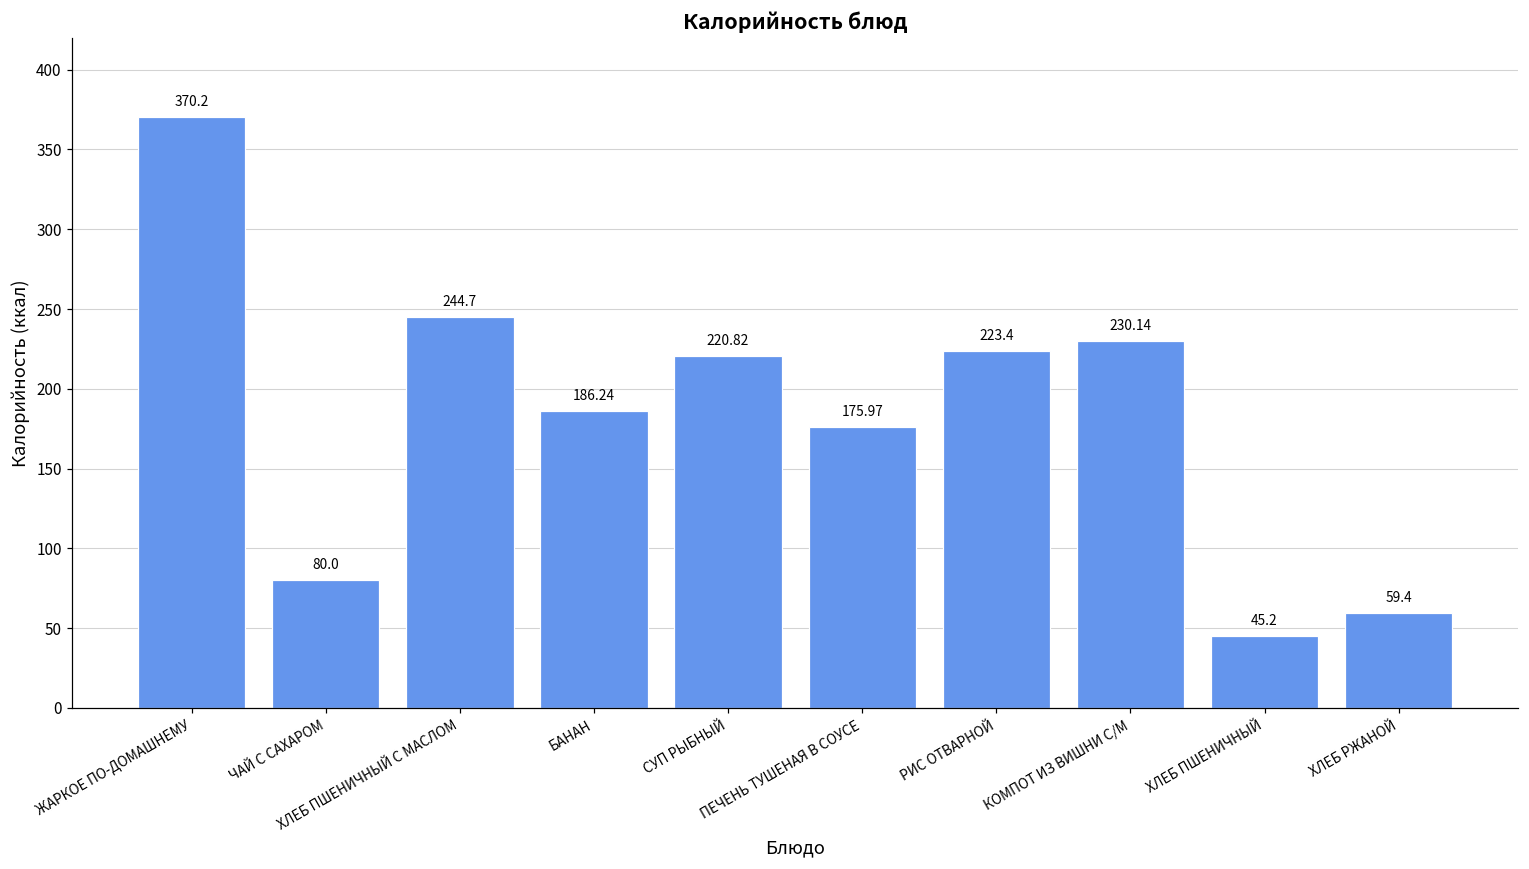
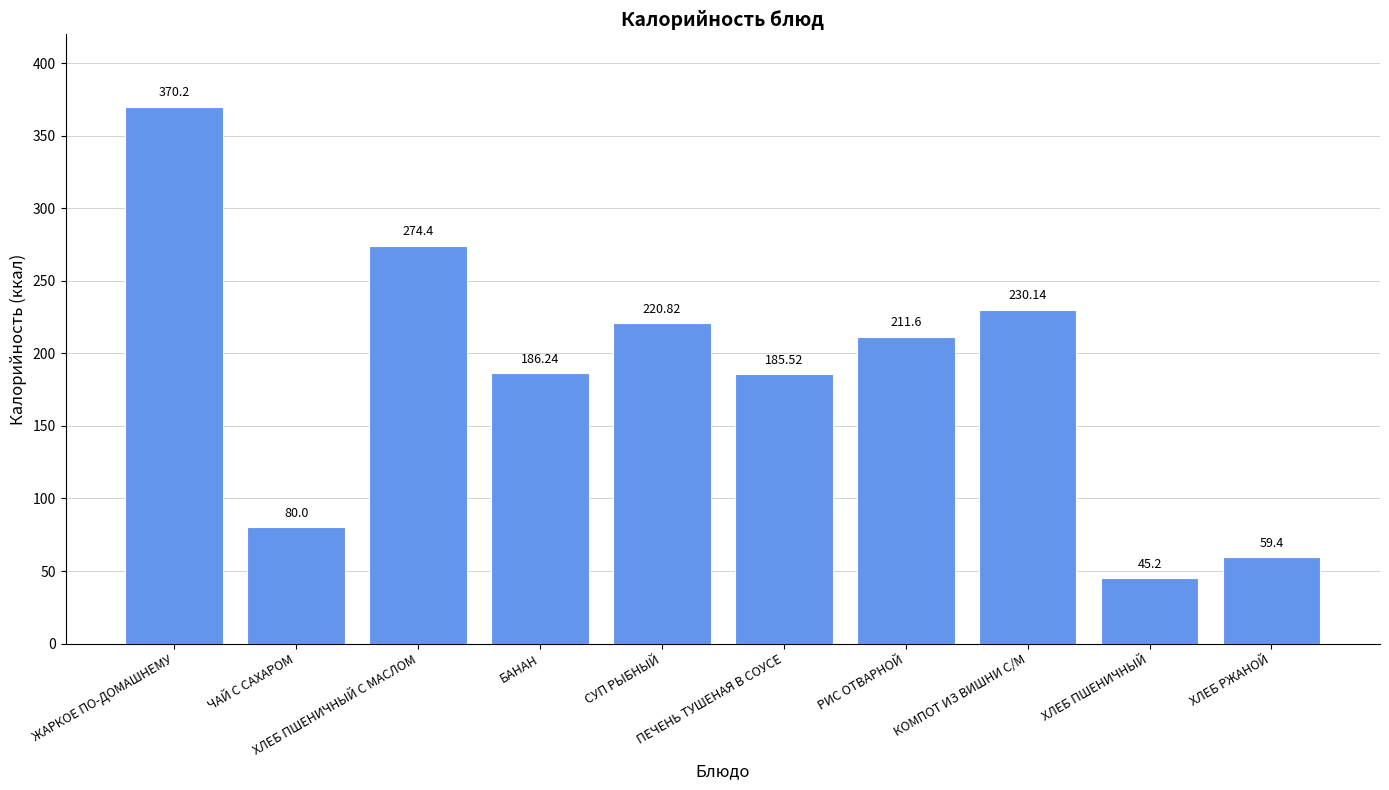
ХЛЕБ ПШЕНИЧНЫЙ С МАСЛОМ: 244.7 -> 274.4
ПЕЧЕНЬ ТУШЕНАЯ В СОУСЕ: 175.97 -> 185.52
РИС ОТВАРНОЙ: 223.4 -> 211.6
